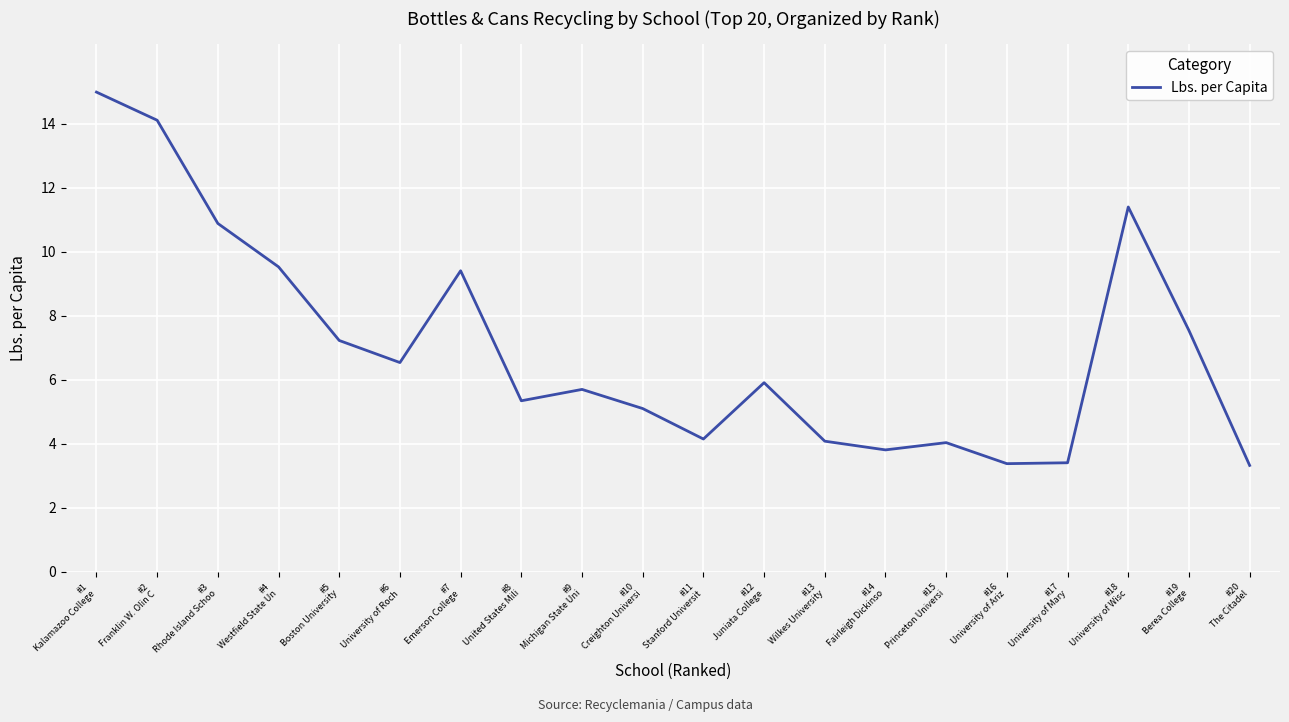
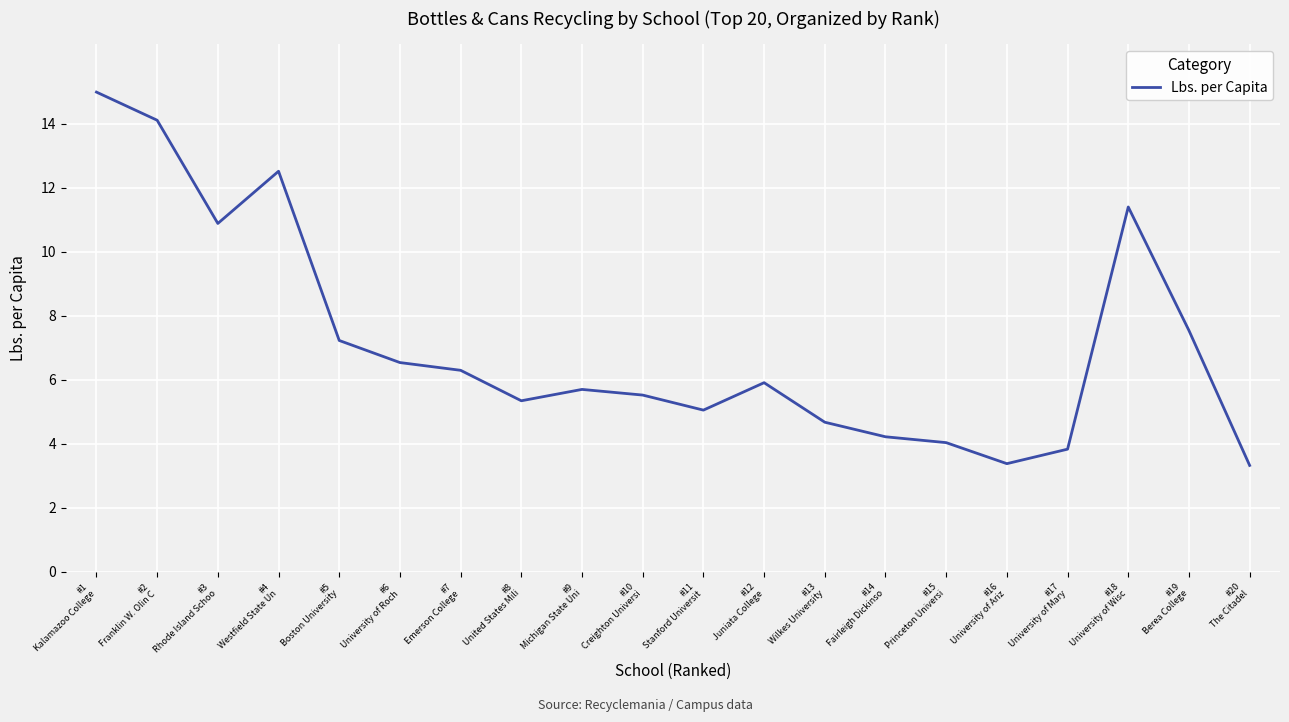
#4 Westfield State Un: 9.5 -> 12.5
#7 Emerson College: 9.4 -> 6.3
#10 Creighton Universi: 5.1 -> 5.5
#11 Stanford Universit: 4.2 -> 5.1
#13 Wilkes University: 4.1 -> 4.7
#14 Fairleigh Dickinso: 3.8 -> 4.2
#17 University of Mary: 3.4 -> 3.8
